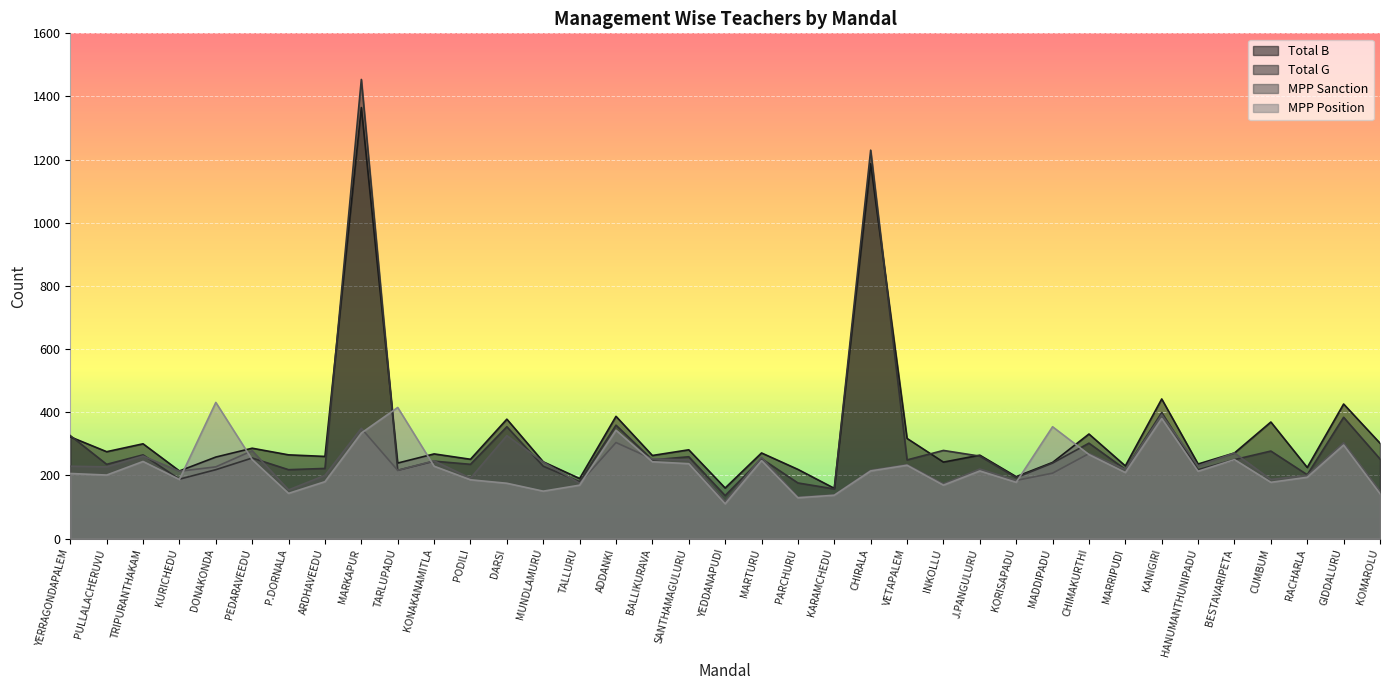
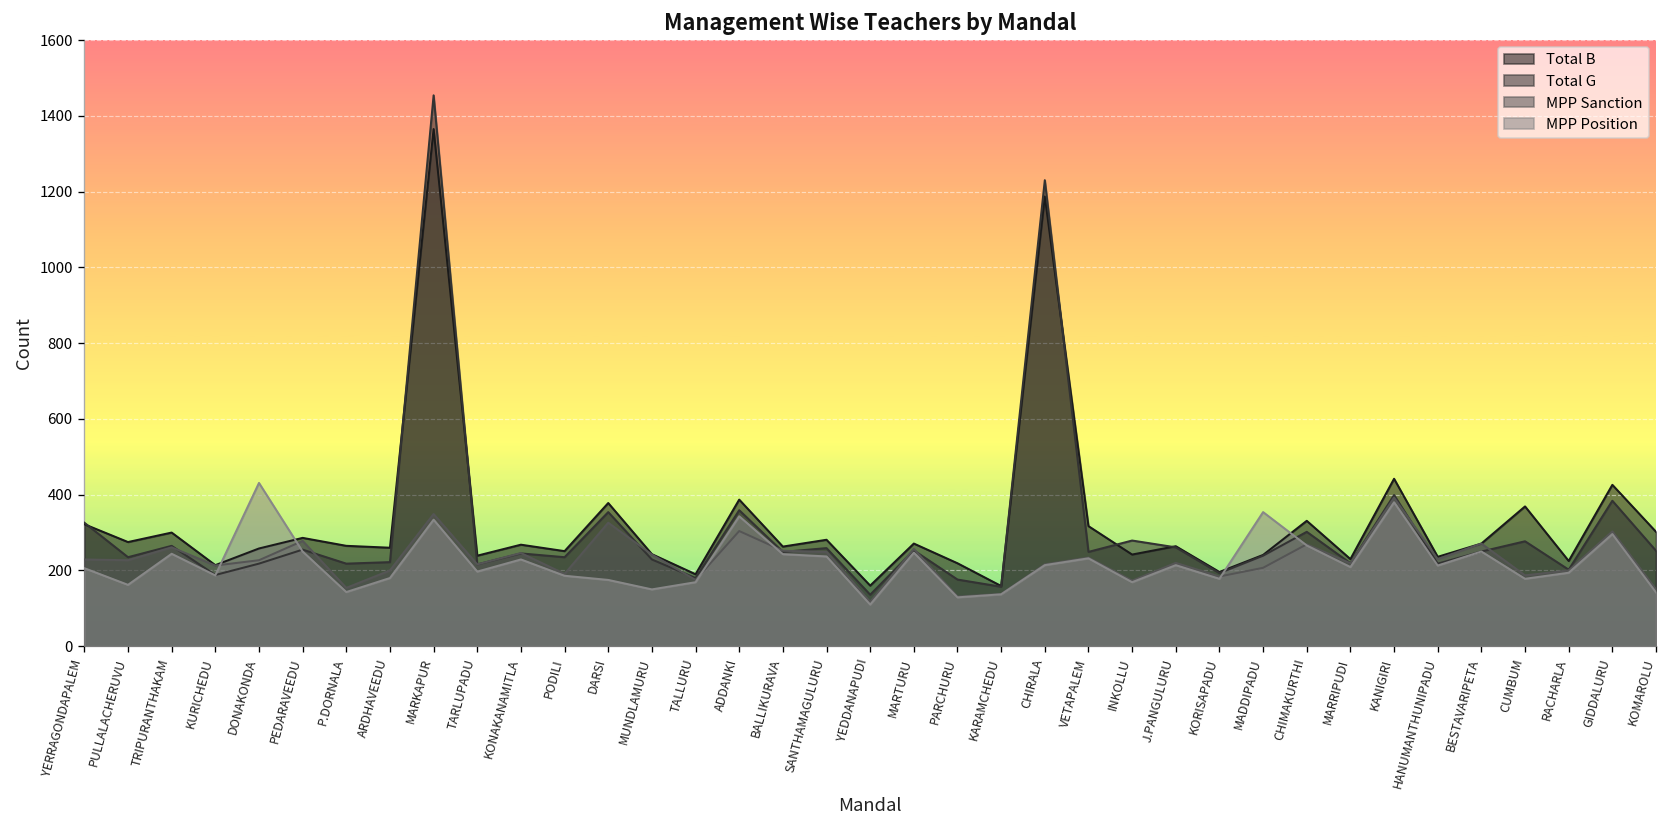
MPP Position, PULLALACHERUVU: 200 -> 160
MPP Position, TARLUPADU: 420 -> 200
